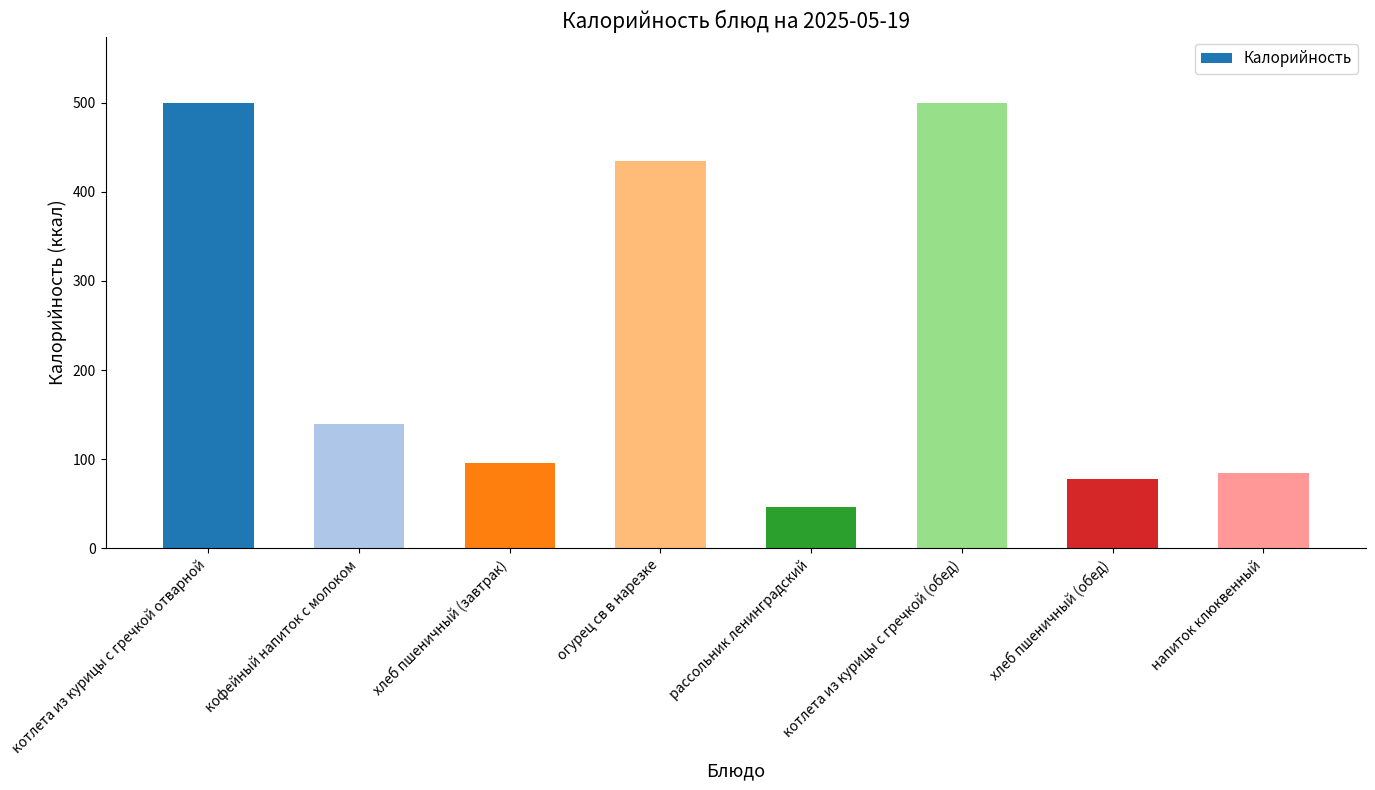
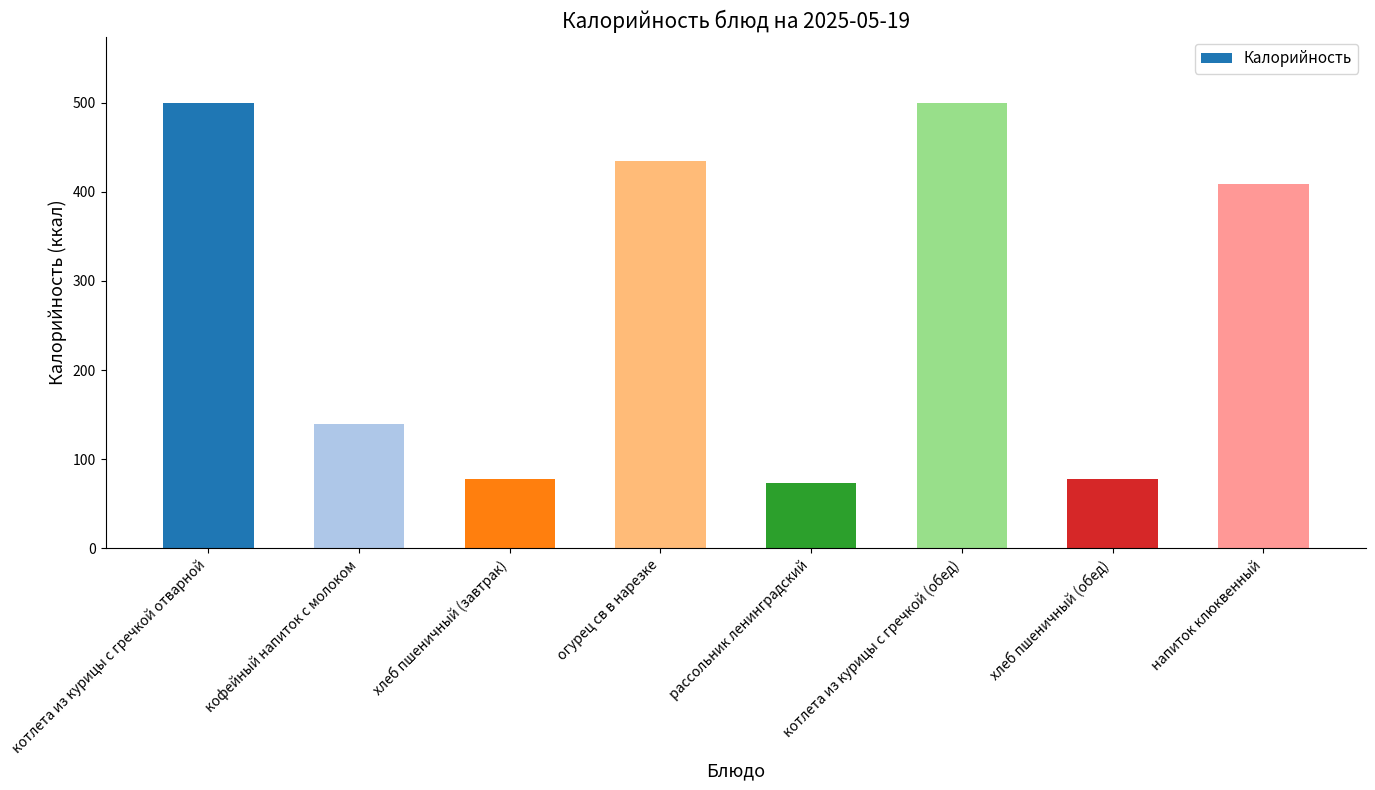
хлеб пшеничный (завтрак): 100 -> 80
рассольник ленинградский: 50 -> 70
напиток клюквенный: 90 -> 410
